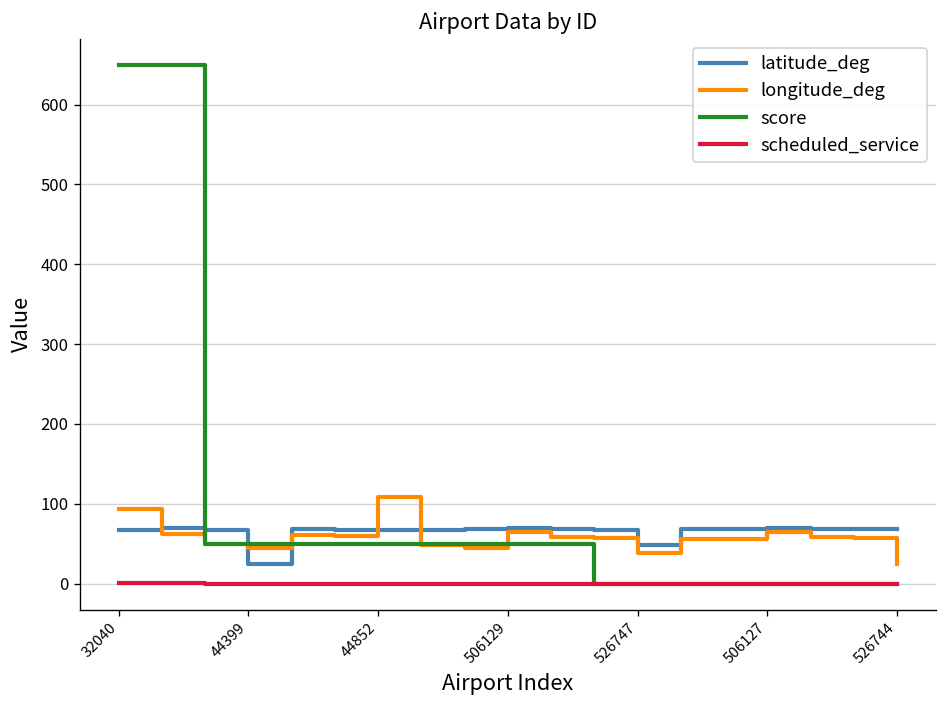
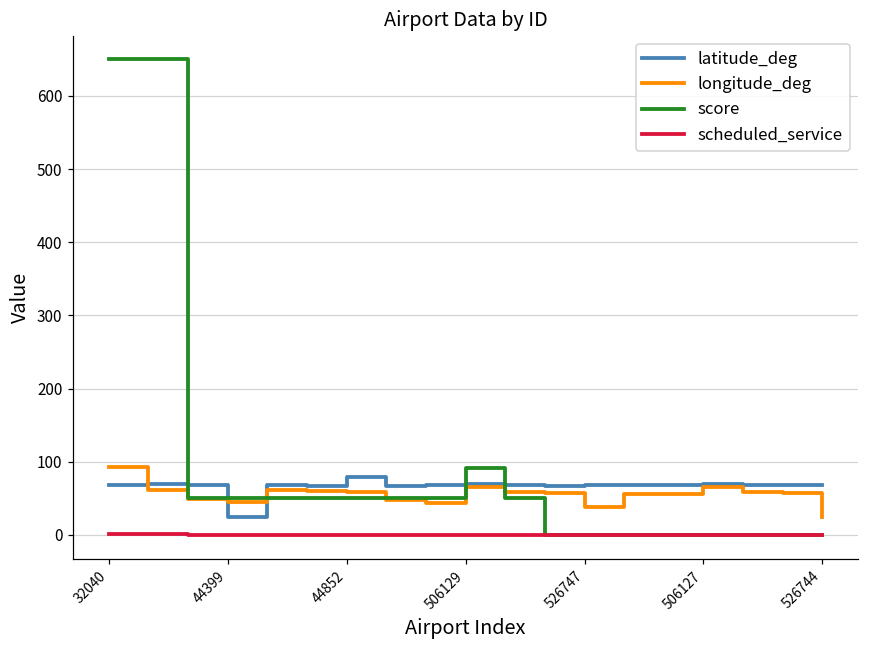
latitude_deg, 44852: 70 -> 80
longitude_deg, 44852: 110 -> 60
score, 506129: 50 -> 90
latitude_deg, 526747: 50 -> 70
